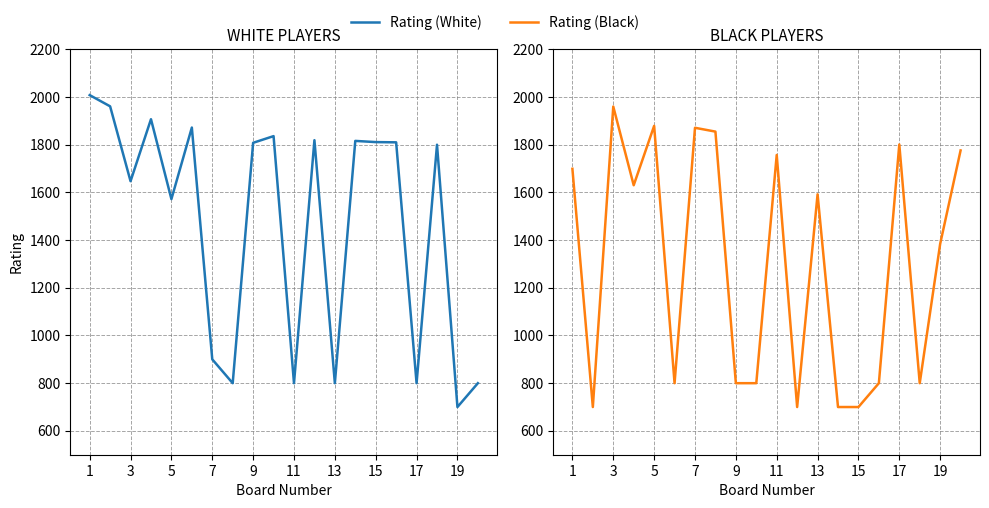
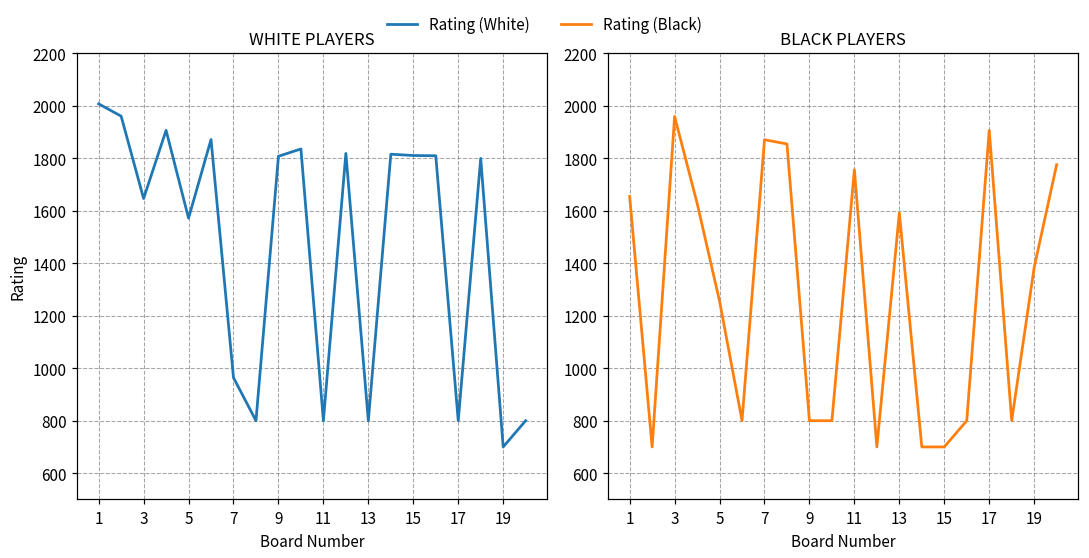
WHITE PLAYERS, 7: 900 -> 960
BLACK PLAYERS, 1: 1700 -> 1660
BLACK PLAYERS, 5: 1880 -> 1260
BLACK PLAYERS, 17: 1800 -> 1910
